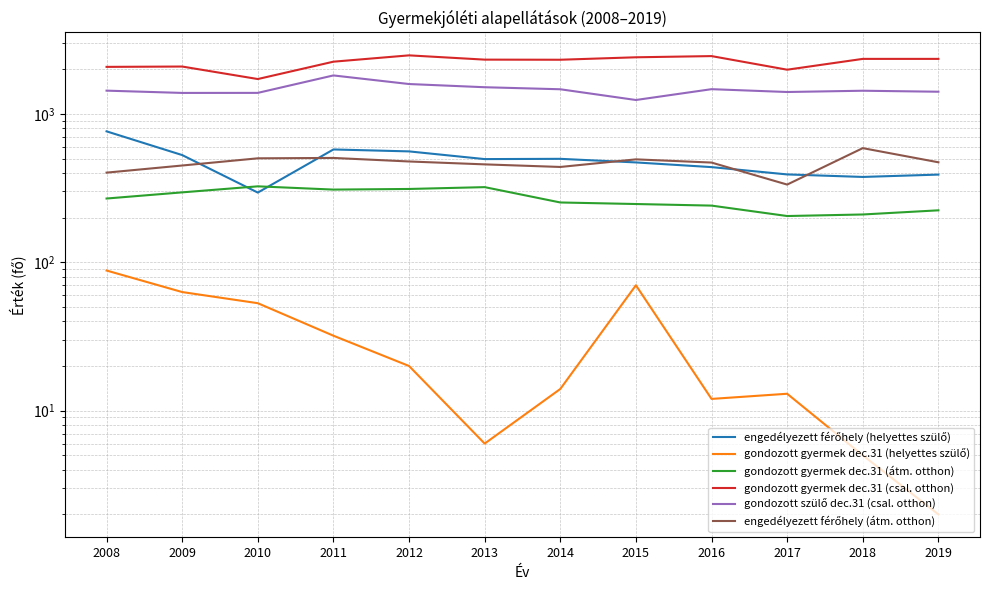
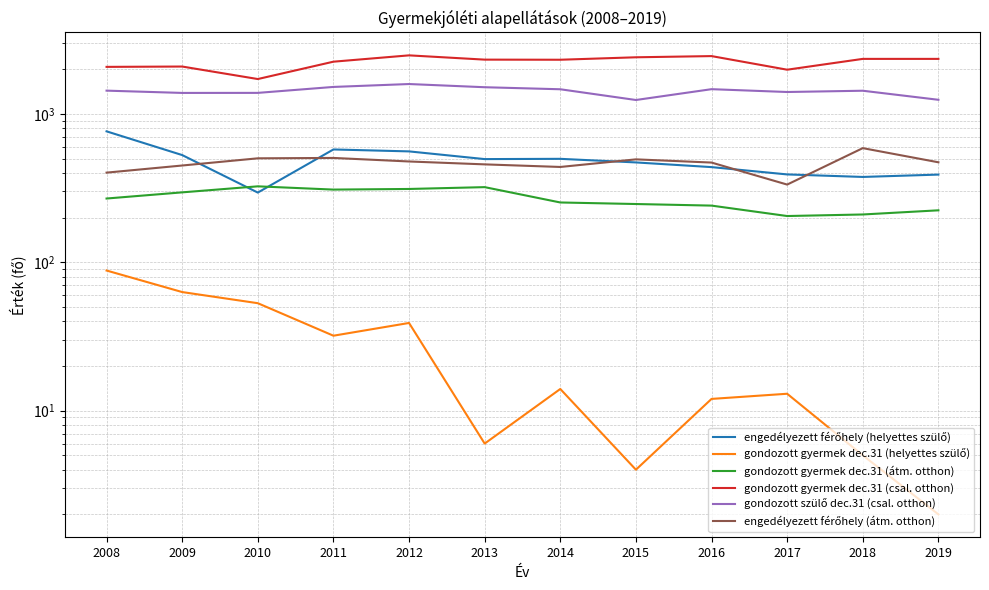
gondozott szülő dec.31 (csal. otthon), 2011: 1800 -> 1500
gondozott gyermek dec.31 (helyettes szülő), 2012: 20 -> 39
gondozott gyermek dec.31 (helyettes szülő), 2015: 70 -> 4
gondozott szülő dec.31 (csal. otthon), 2019: 1400 -> 1200
